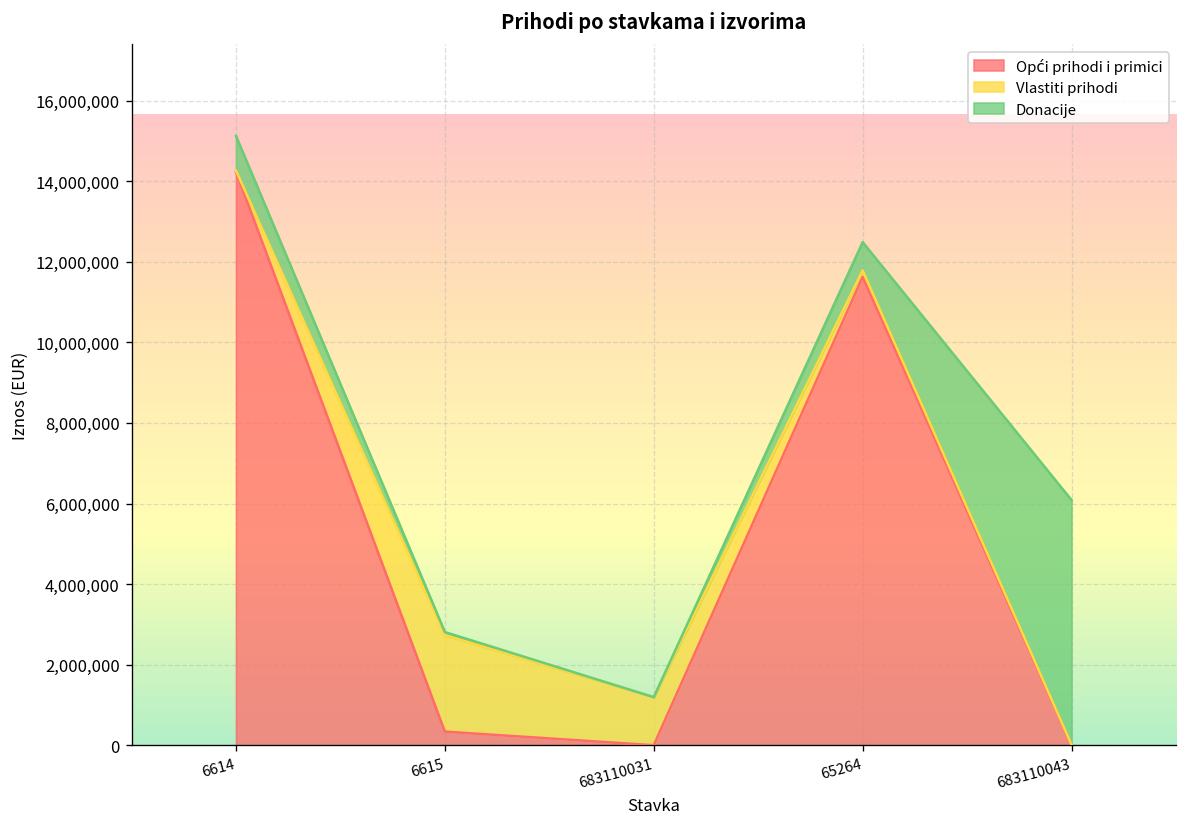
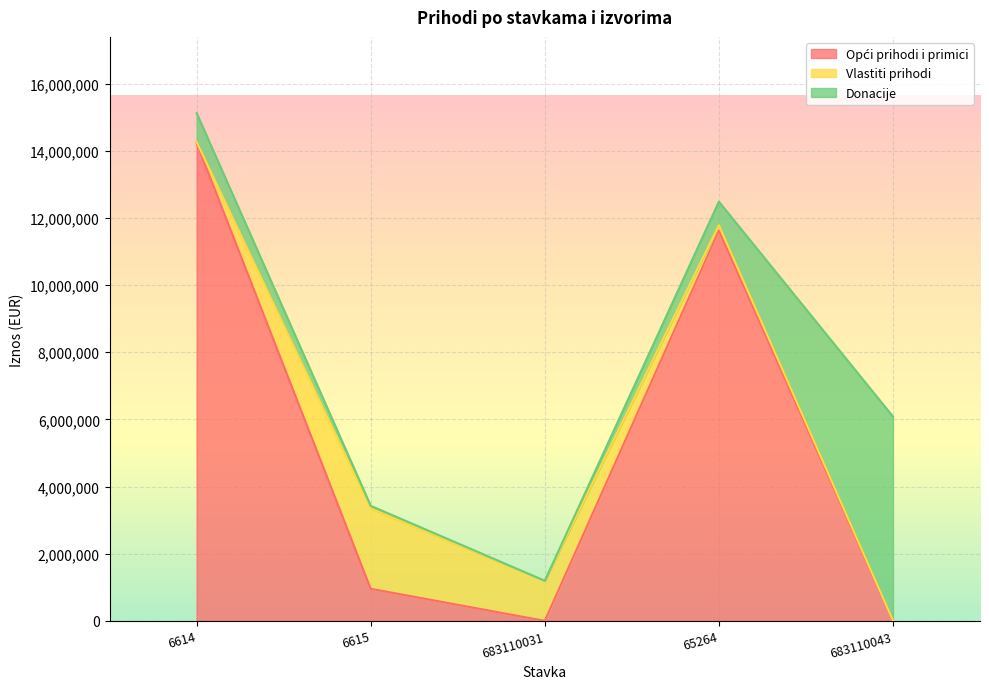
Opći prihodi i primici, 6615: 300,000 -> 1,000,000
